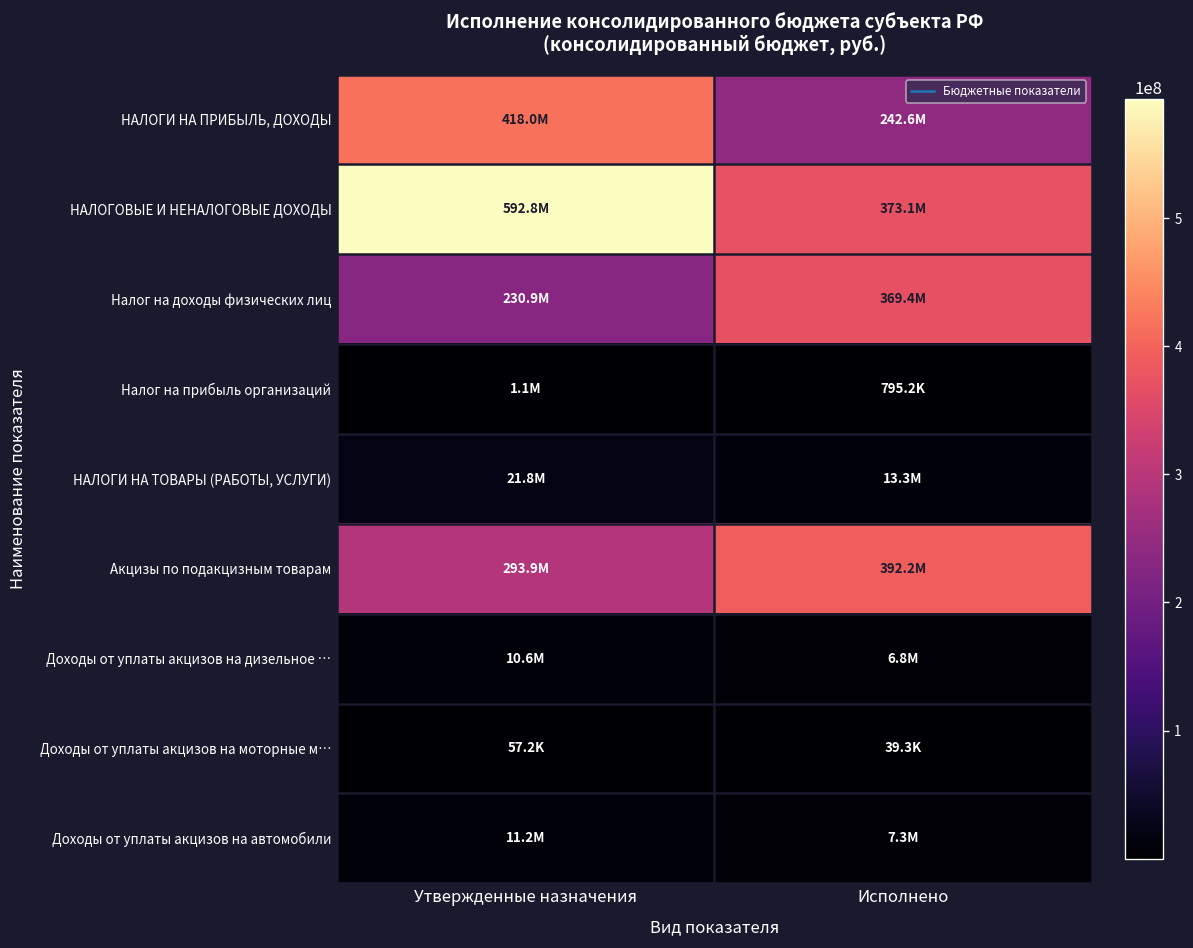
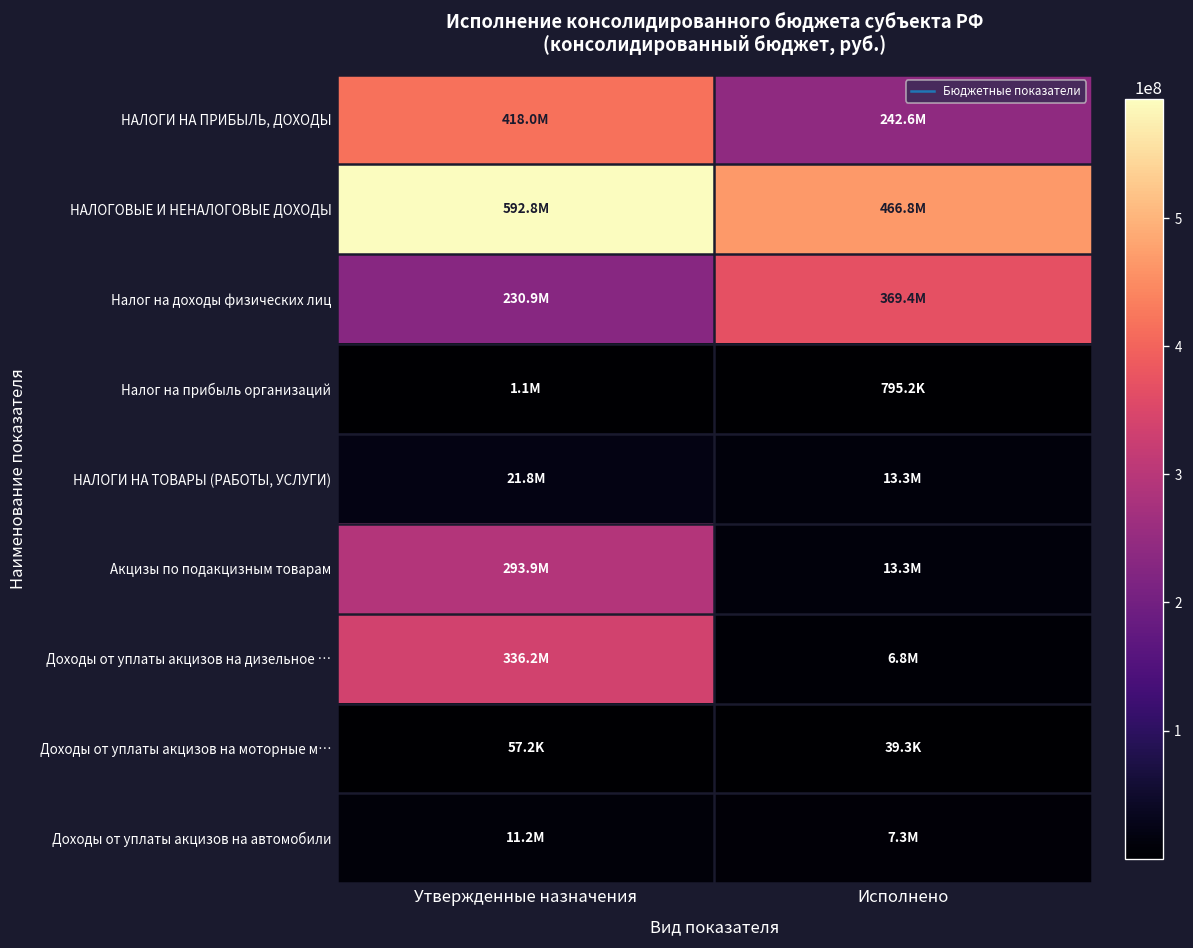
НАЛОГОВЫЕ И НЕНАЛОГОВЫЕ ДОХОДЫ, Исполнено: 373.1M -> 466.8M
Акцизы по подакцизным товарам, Исполнено: 392.2M -> 13.3M
Доходы от уплаты акцизов на дизельное …, Утвержденные назначения: 10.6M -> 336.2M
